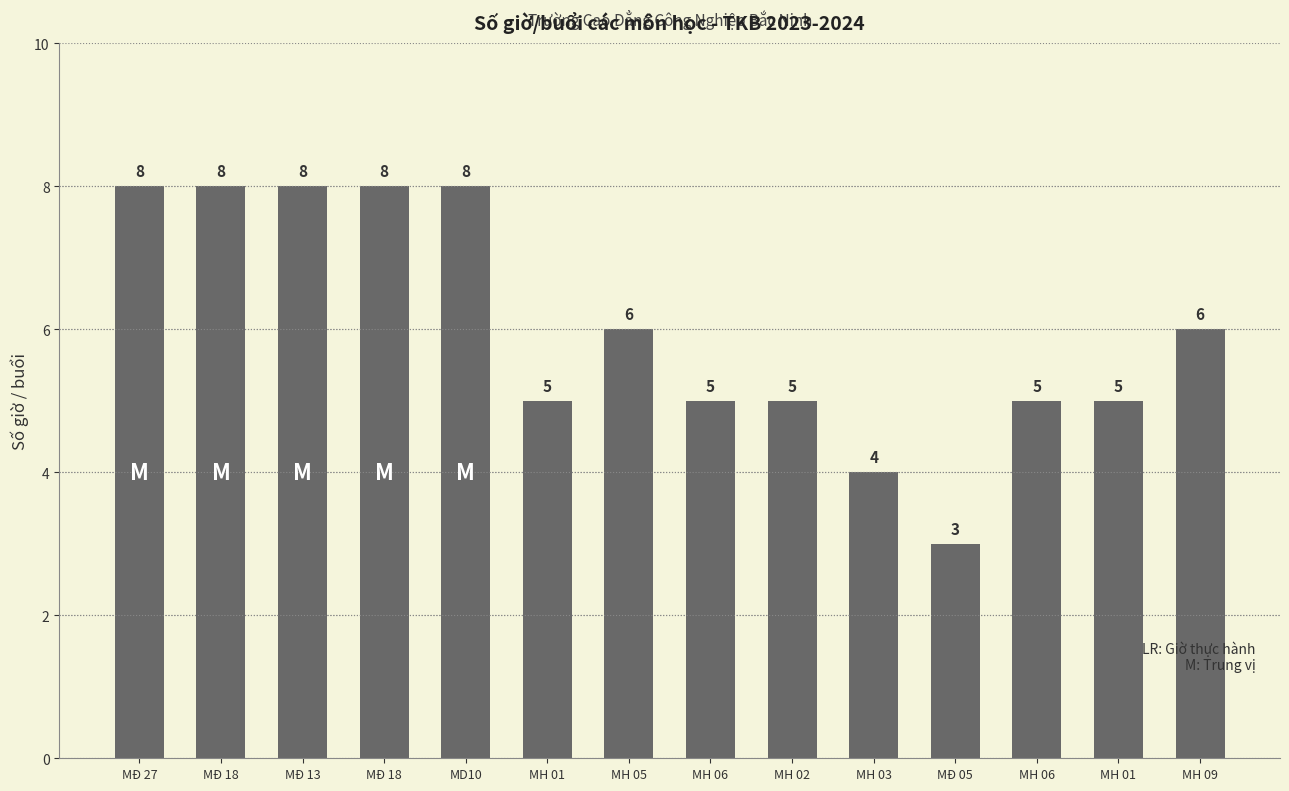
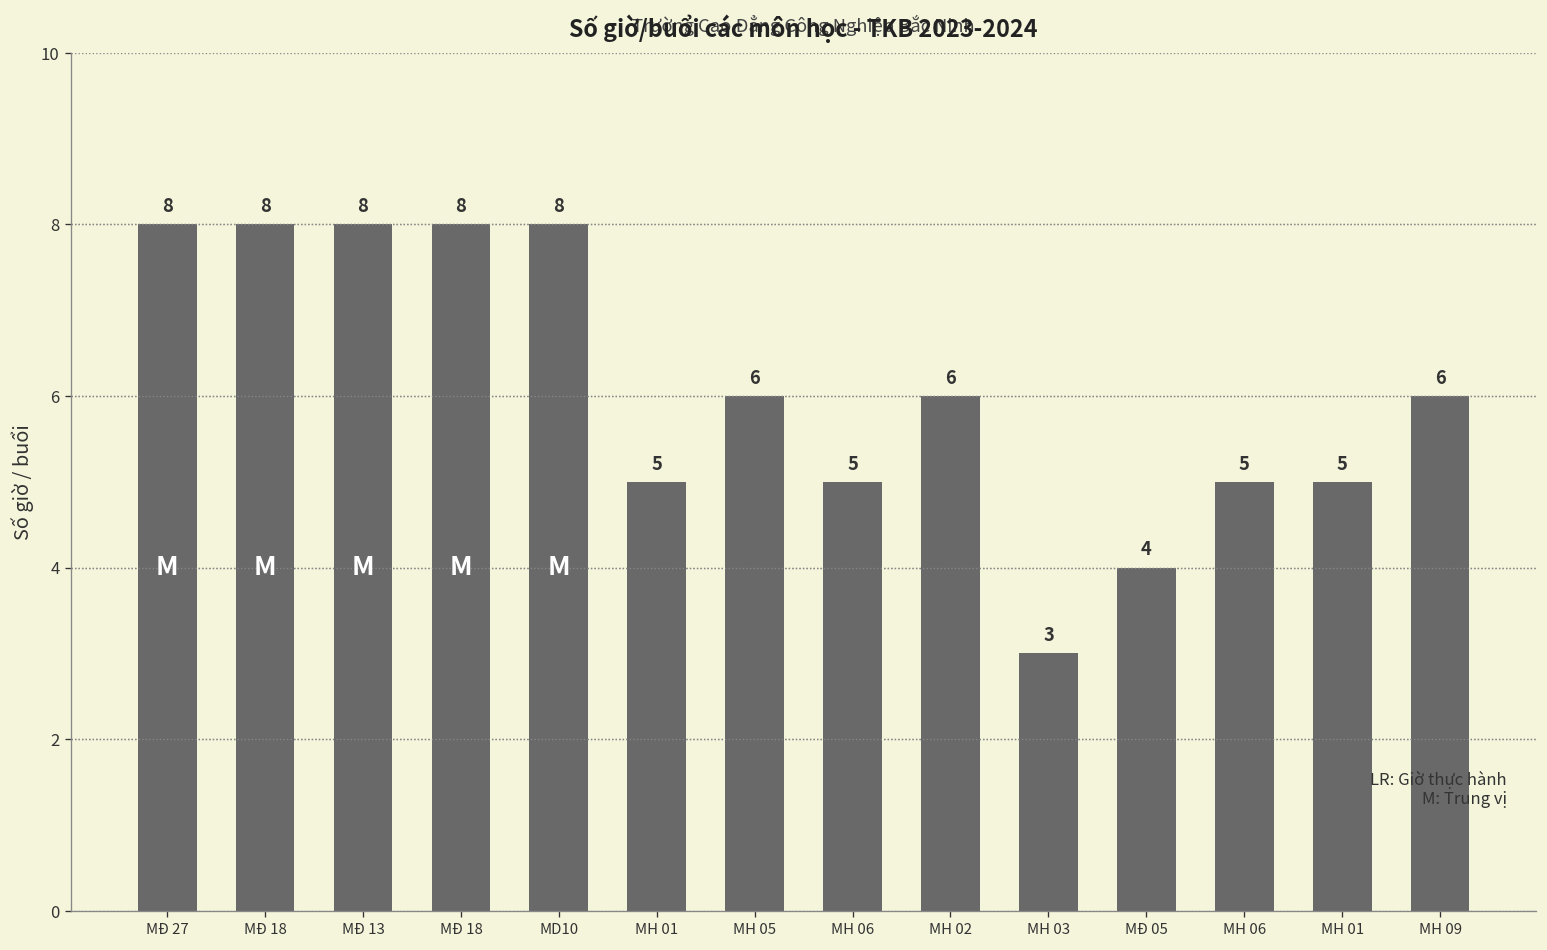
MH 02: 5 -> 6
MH 03: 4 -> 3
MĐ 05: 3 -> 4
